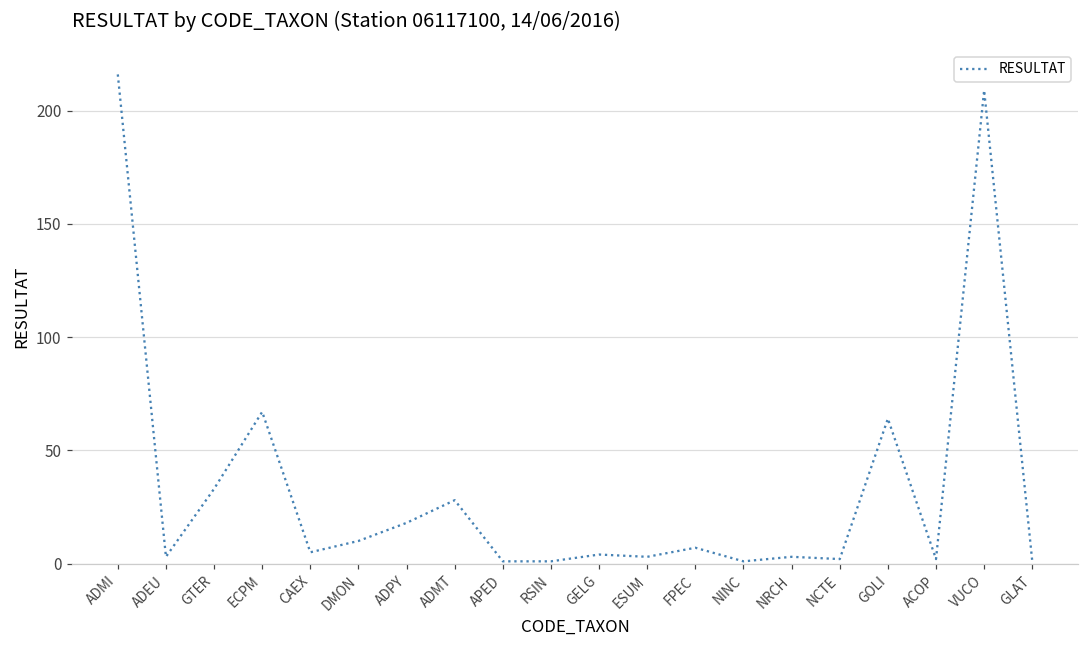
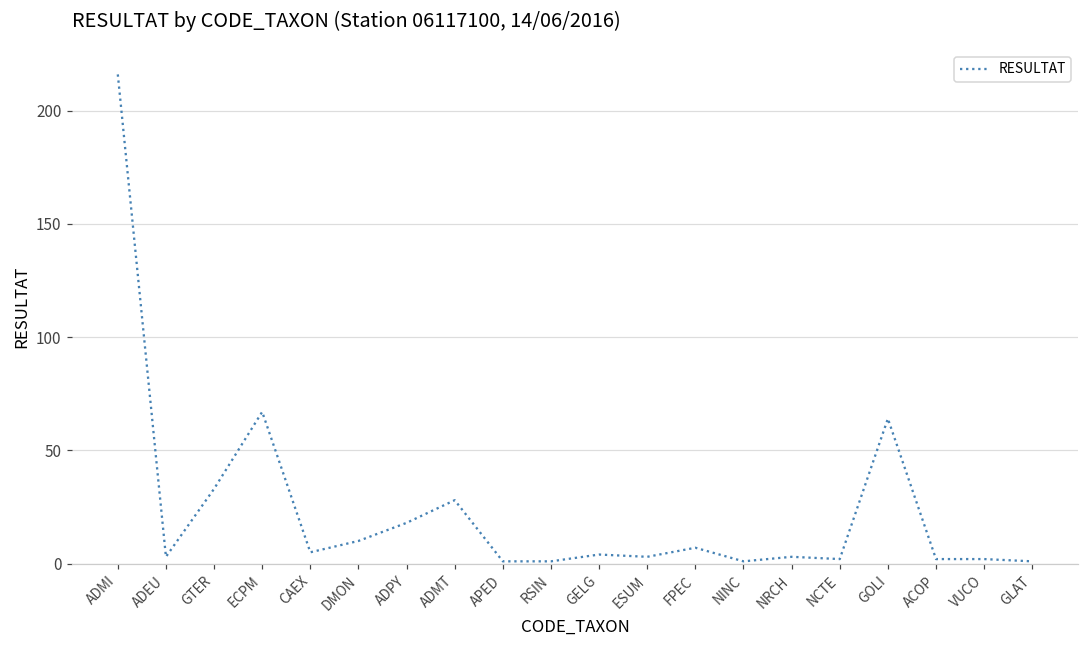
VUCO: 209 -> 2
